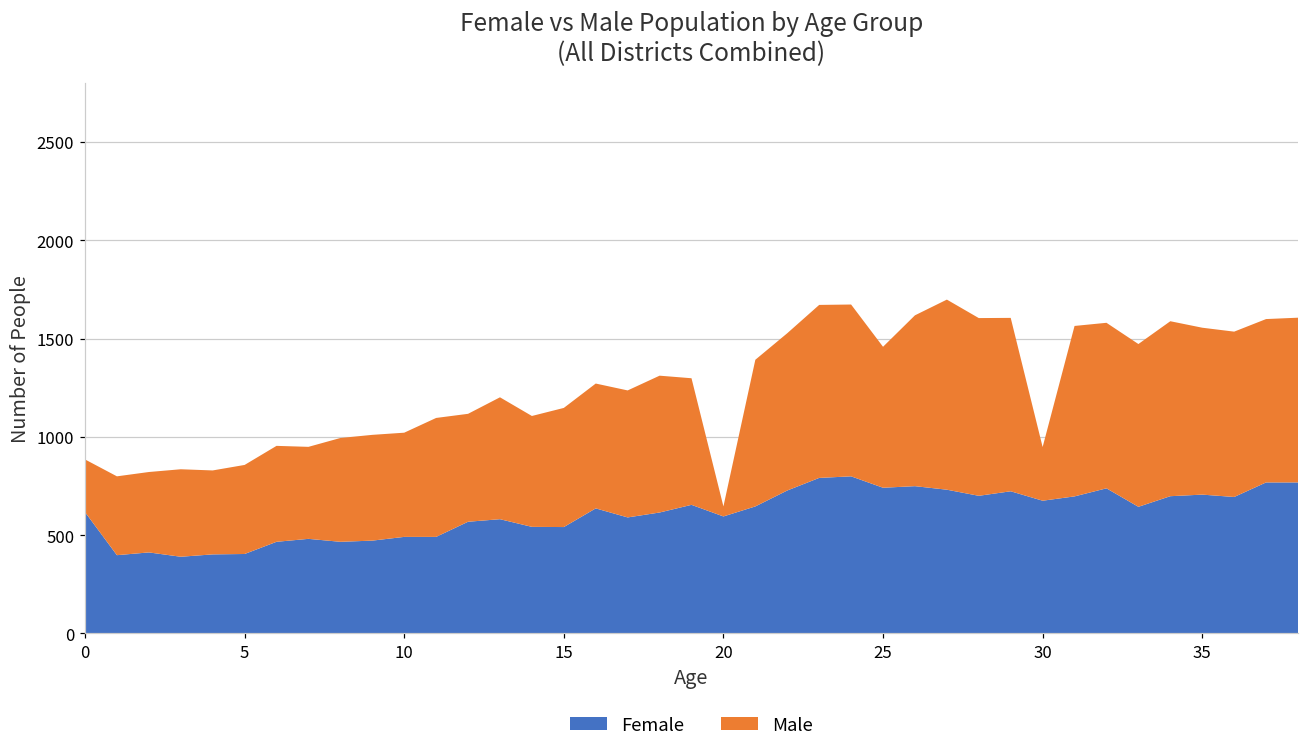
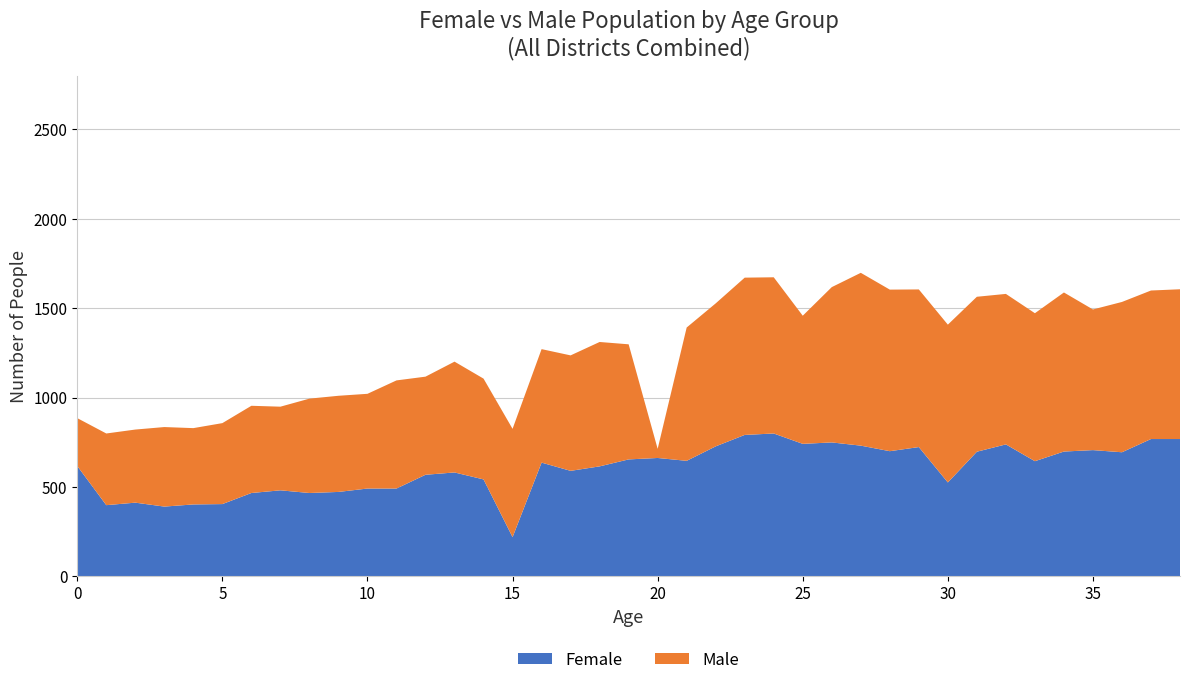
Female, 15: 540 -> 220
Female, 20: 600 -> 660
Female, 30: 680 -> 530
Male, 30: 270 -> 880
Male, 35: 850 -> 790
